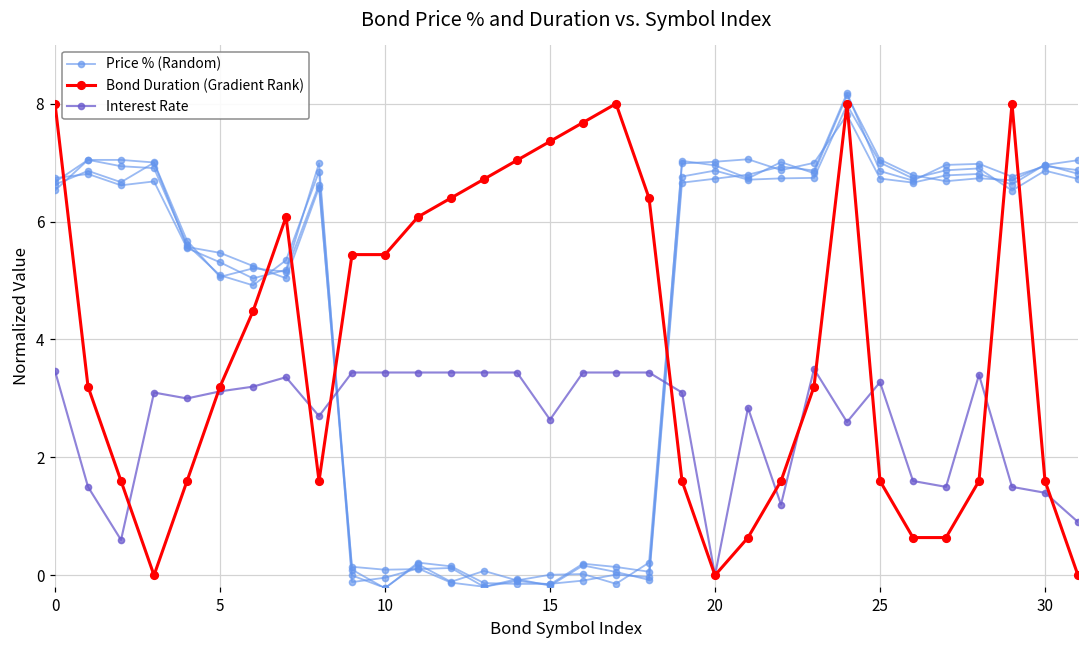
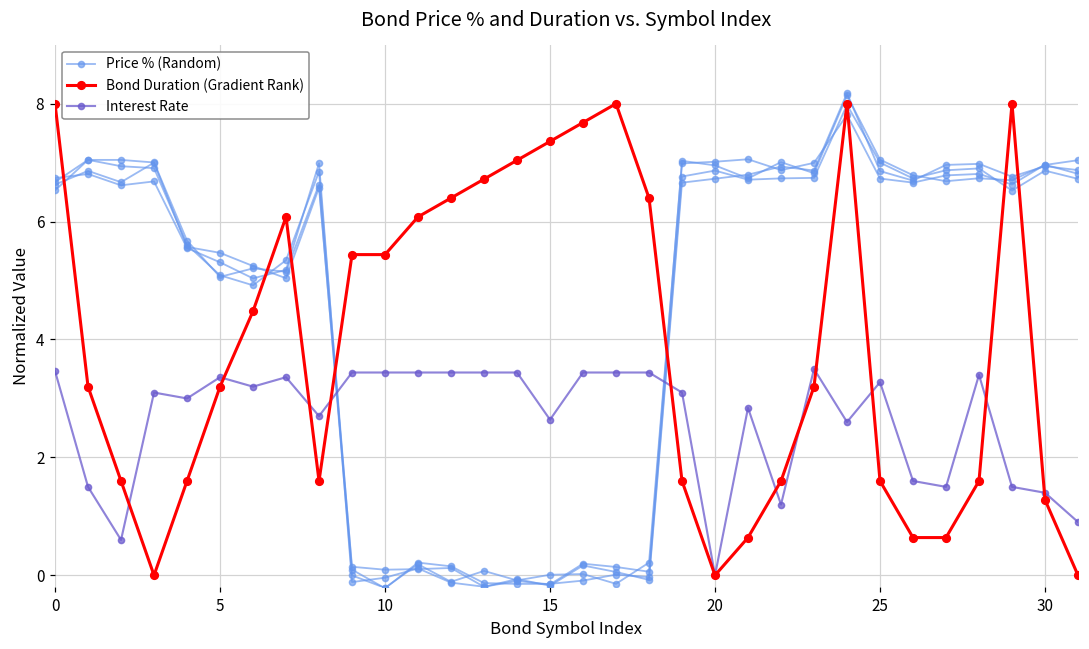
Interest Rate, 5: 3.1 -> 3.4
Bond Duration (Gradient Rank), 30: 1.6 -> 1.3
